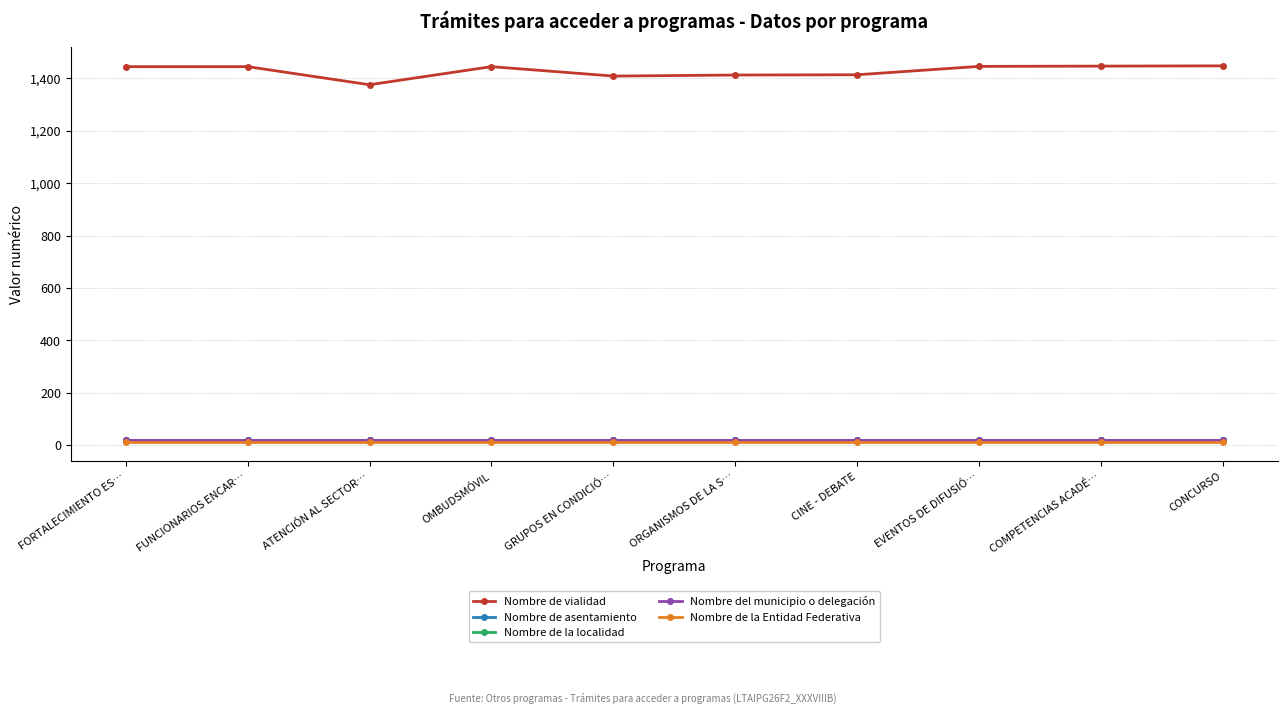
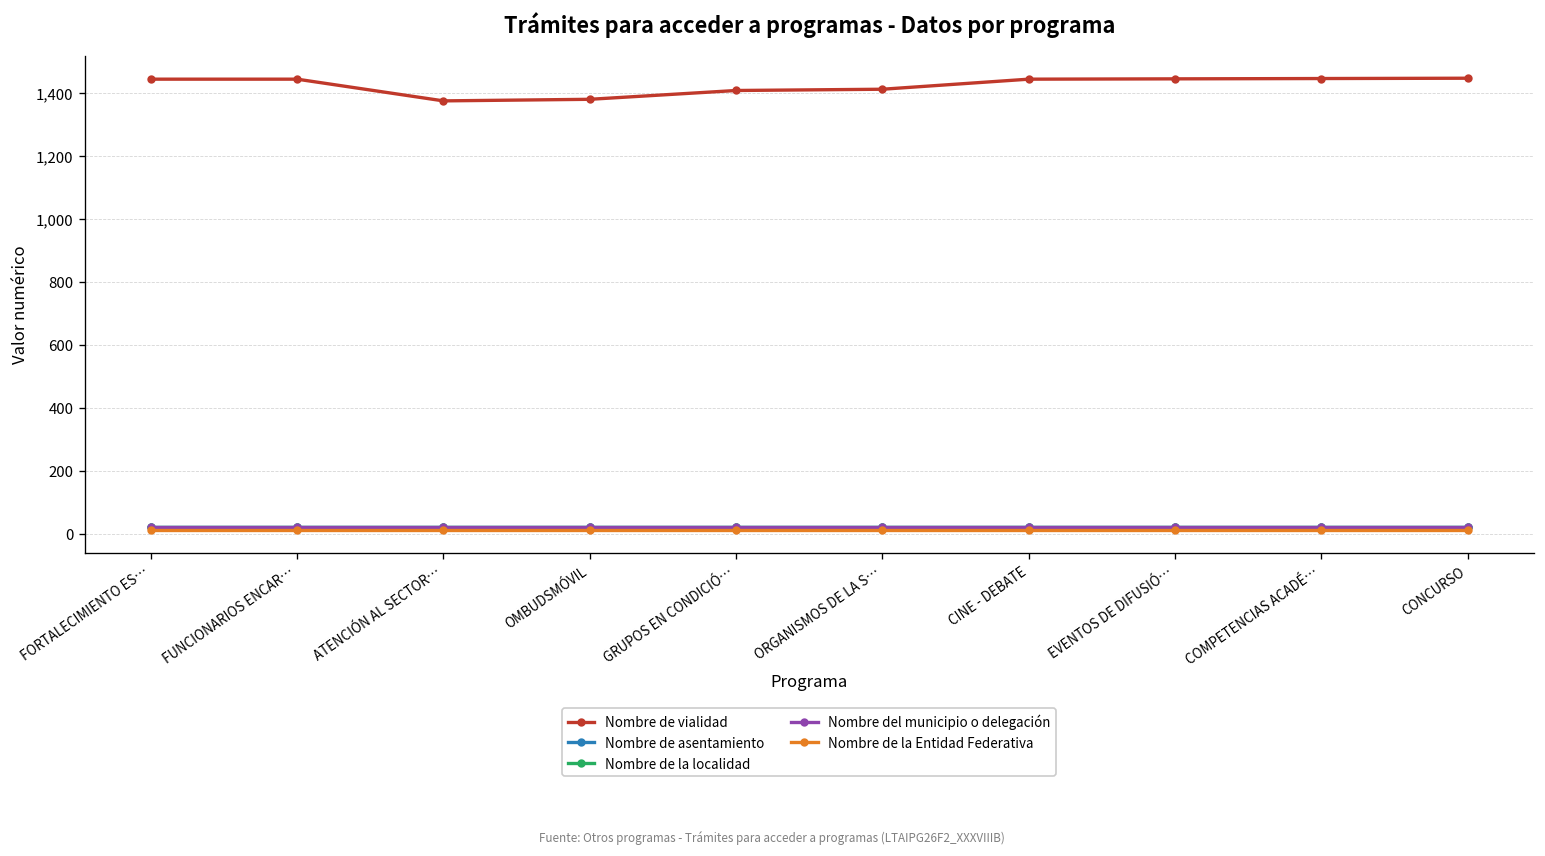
Nombre de vialidad, OMBUDSMÓVIL: 1,440 -> 1,380
Nombre de vialidad, CINE - DEBATE: 1,410 -> 1,440
